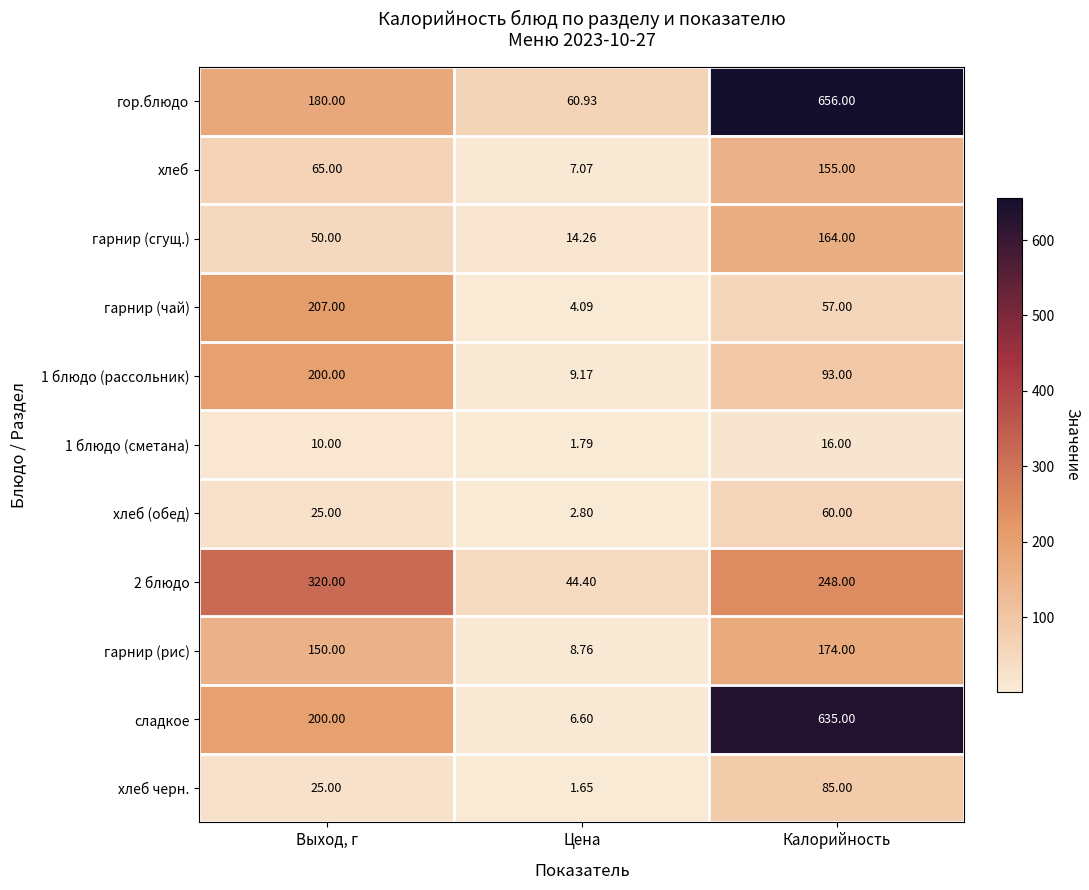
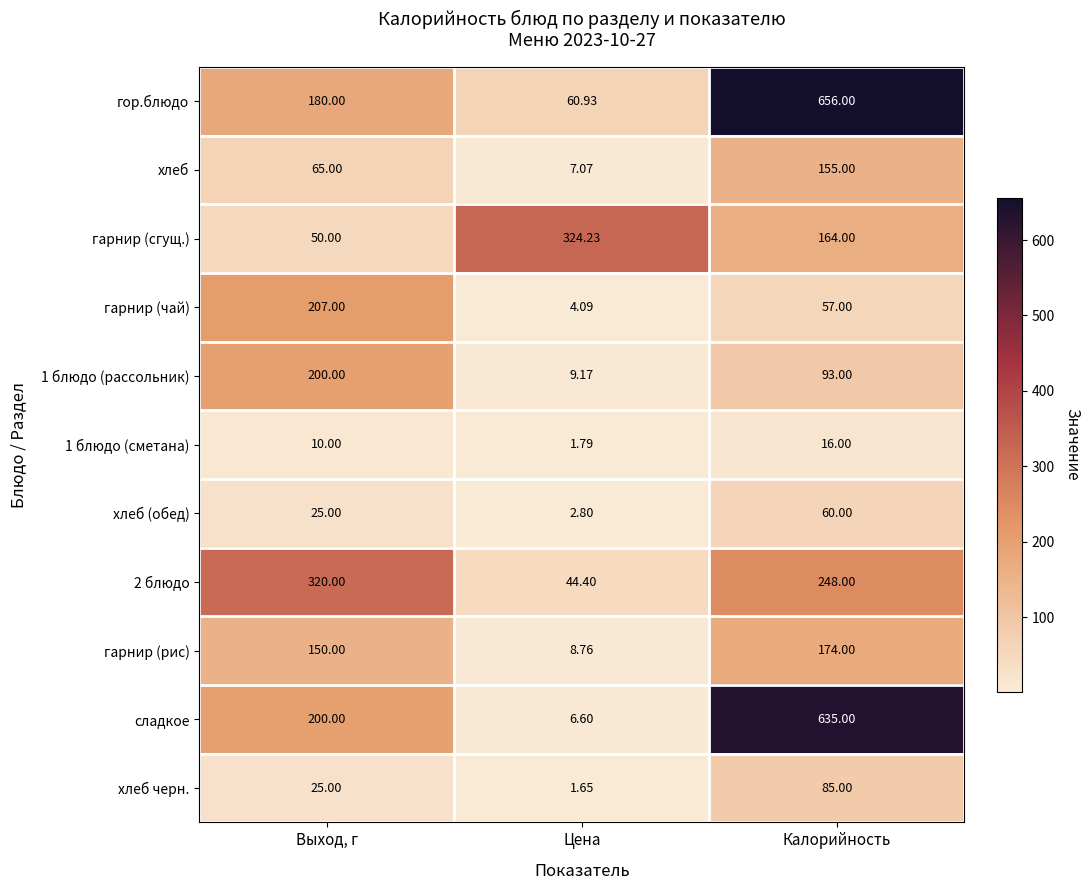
гарнир (сгущ.), Цена: 14.26 -> 324.23
